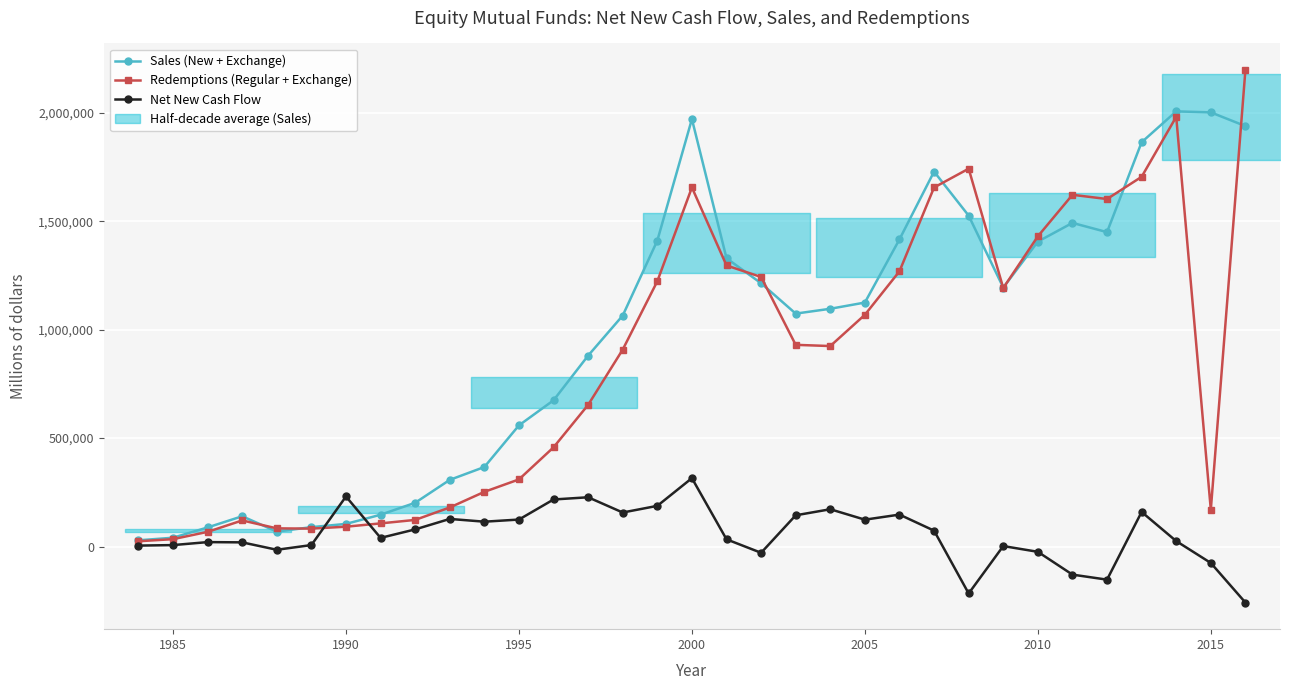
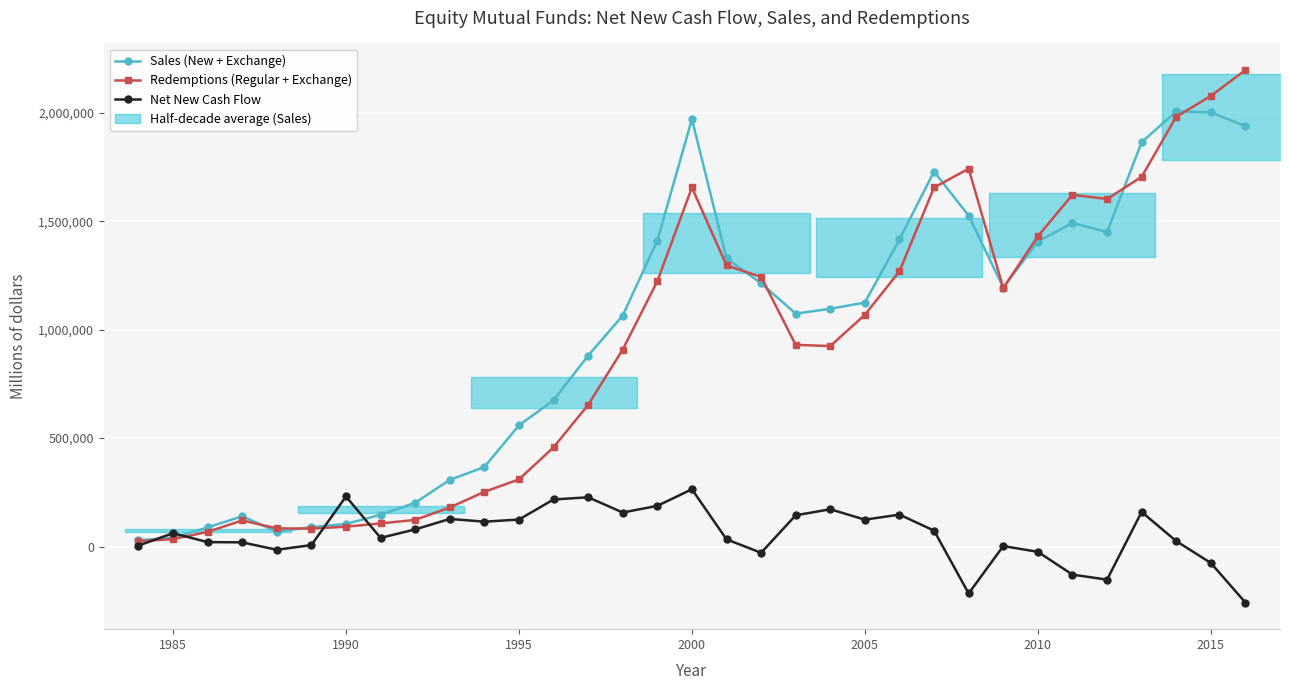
Net New Cash Flow, 1985: 10,000 -> 60,000
Net New Cash Flow, 2000: 320,000 -> 260,000
Redemptions (Regular + Exchange), 2015: 170,000 -> 2,080,000
